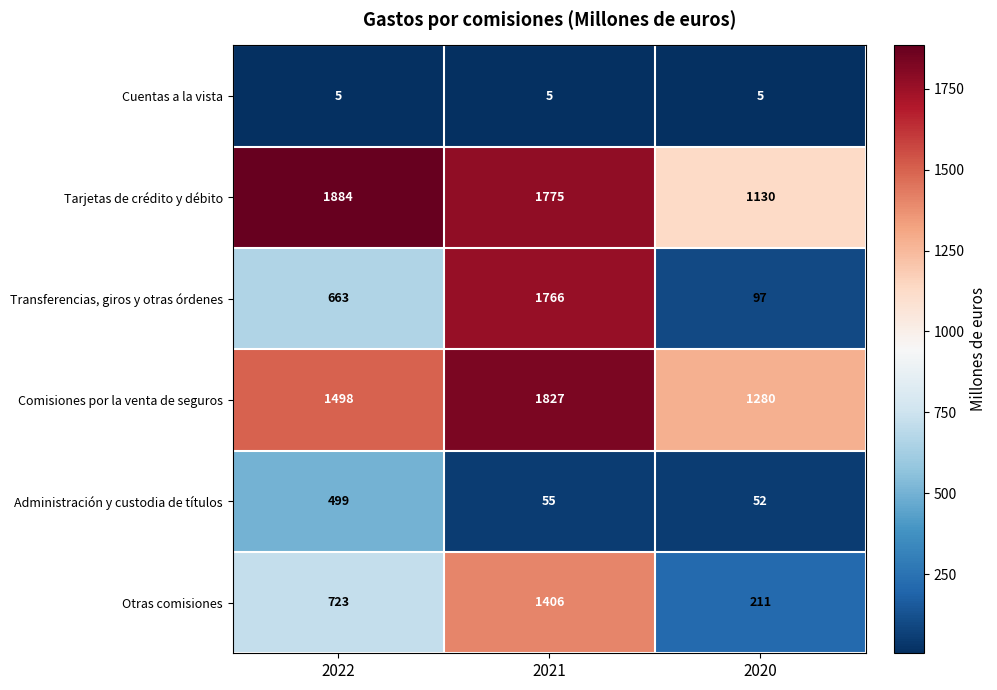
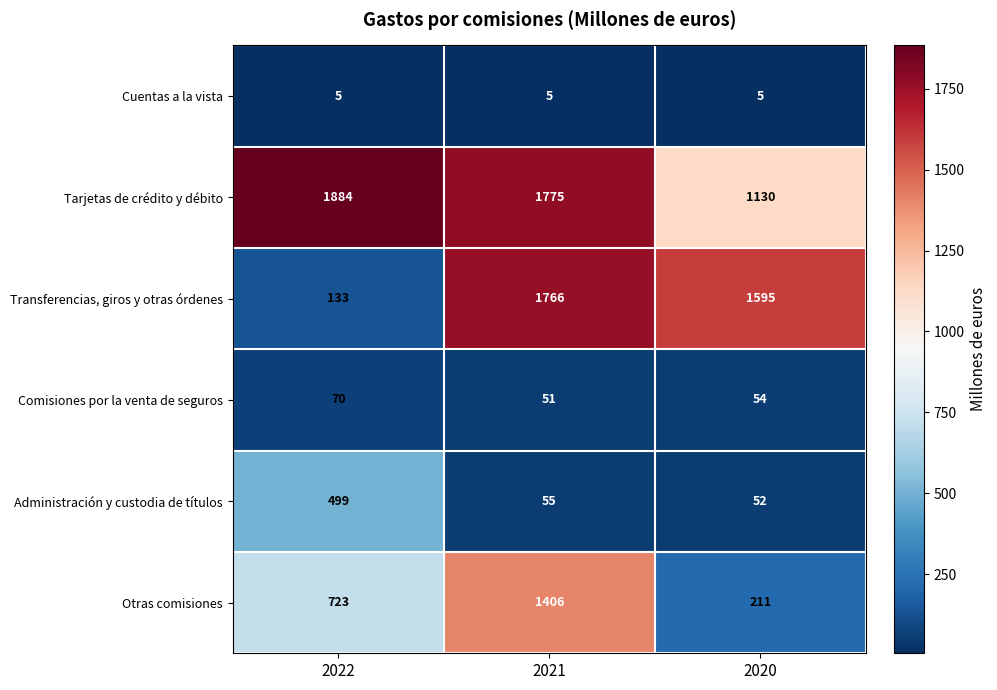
Transferencias, giros y otras órdenes, 2022: 663 -> 133
Transferencias, giros y otras órdenes, 2020: 97 -> 1595
Comisiones por la venta de seguros, 2022: 1498 -> 70
Comisiones por la venta de seguros, 2021: 1827 -> 51
Comisiones por la venta de seguros, 2020: 1280 -> 54
